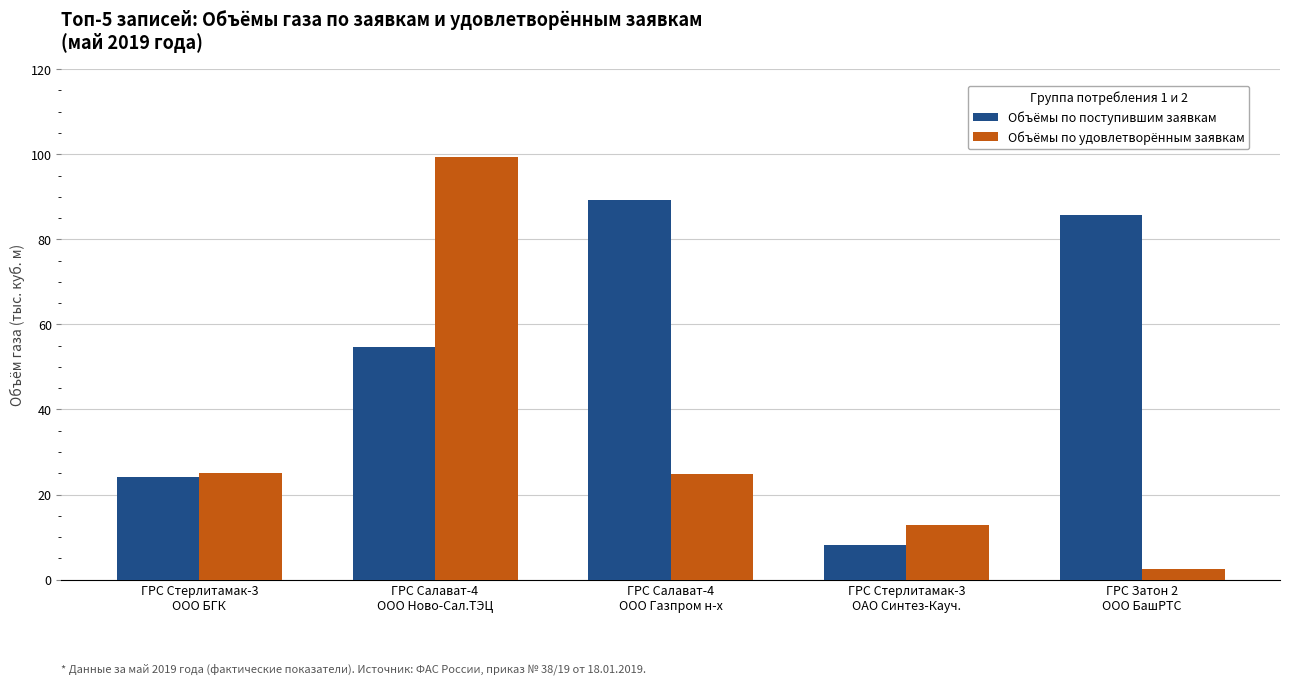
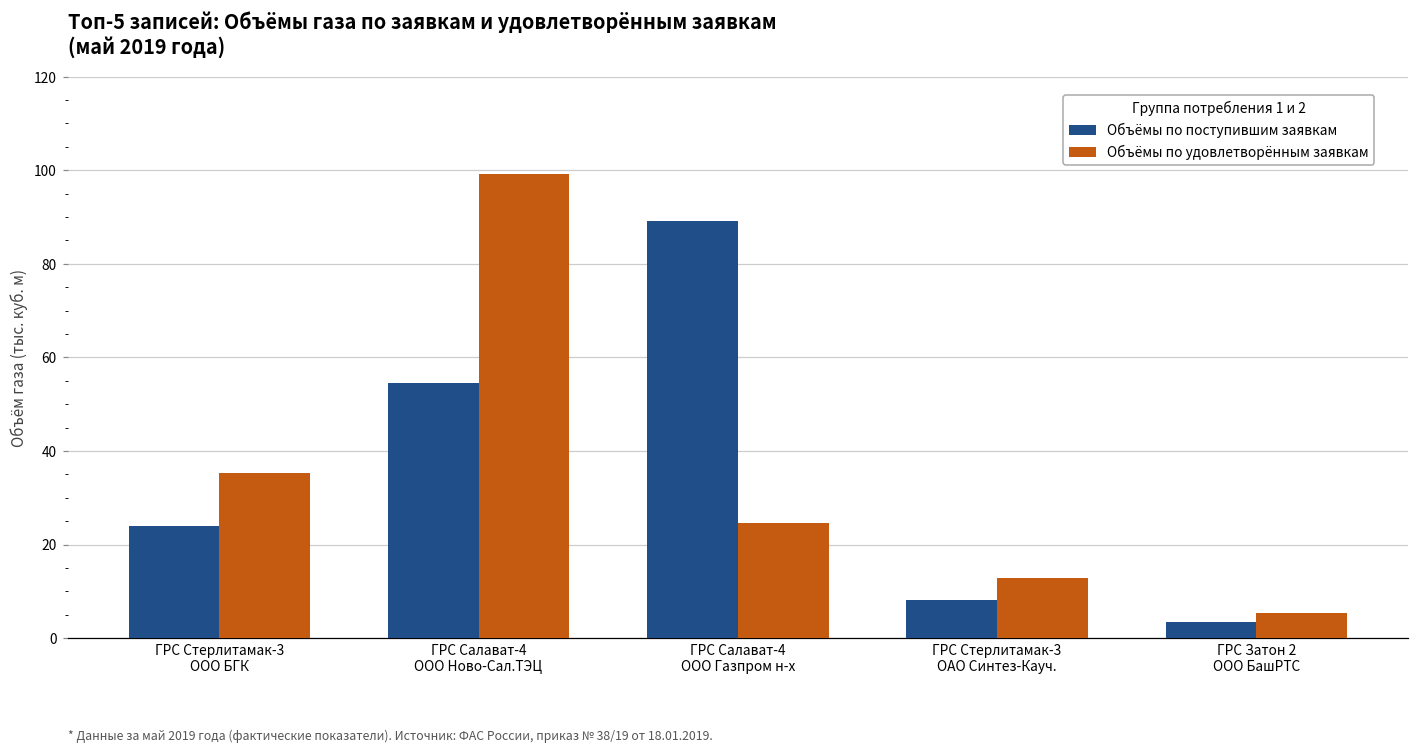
Объёмы по удовлетворённым заявкам, ГРС Стерлитамак-3 ООО БГК: 25 -> 35
Объёмы по поступившим заявкам, ГРС Затон 2 ООО БашРТС: 86 -> 3
Объёмы по удовлетворённым заявкам, ГРС Затон 2 ООО БашРТС: 3 -> 5
